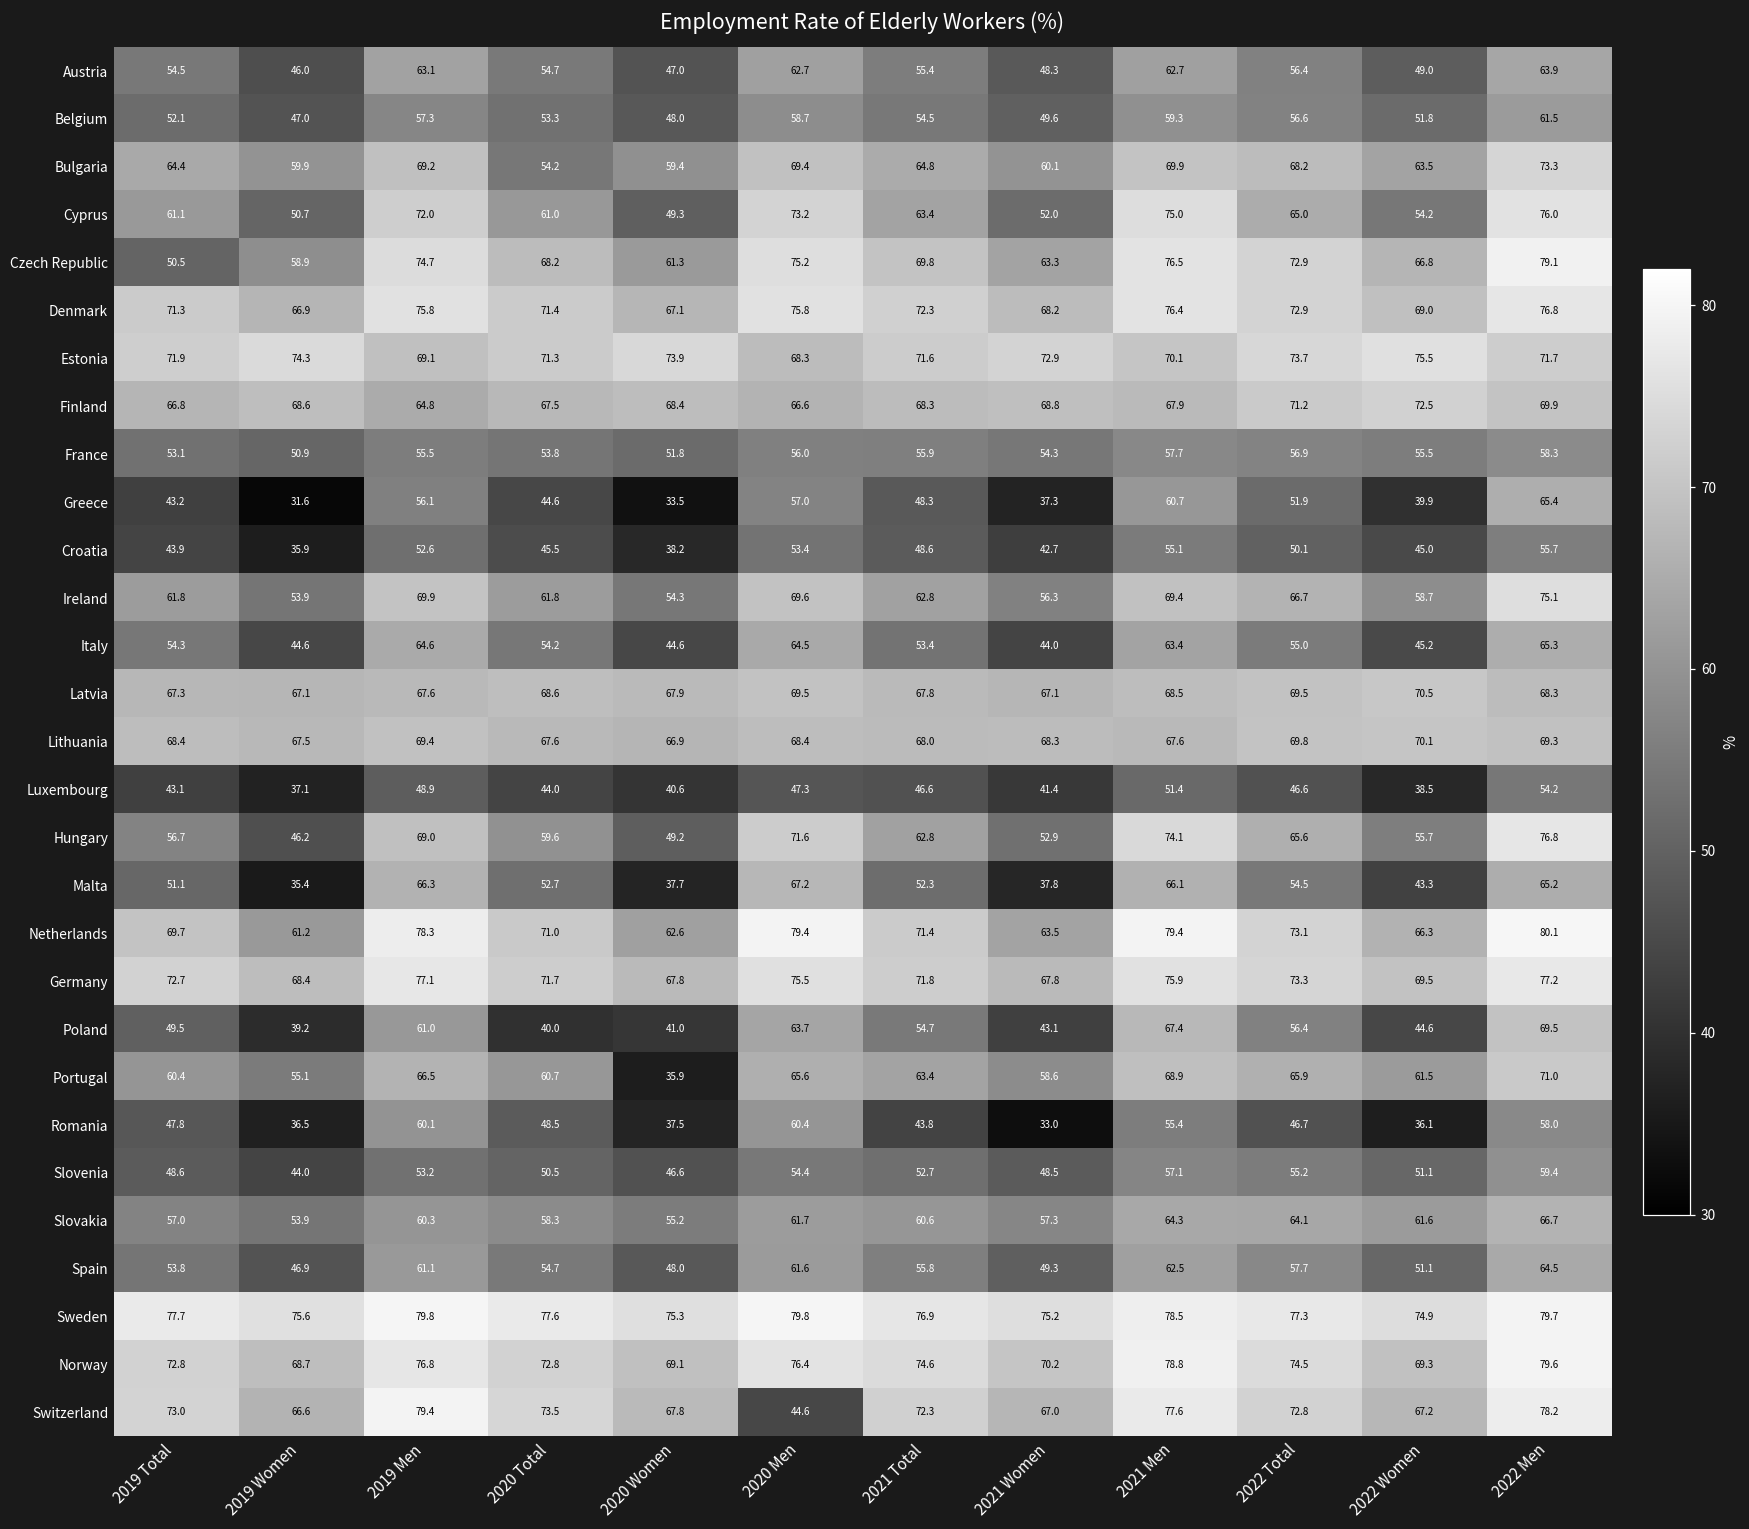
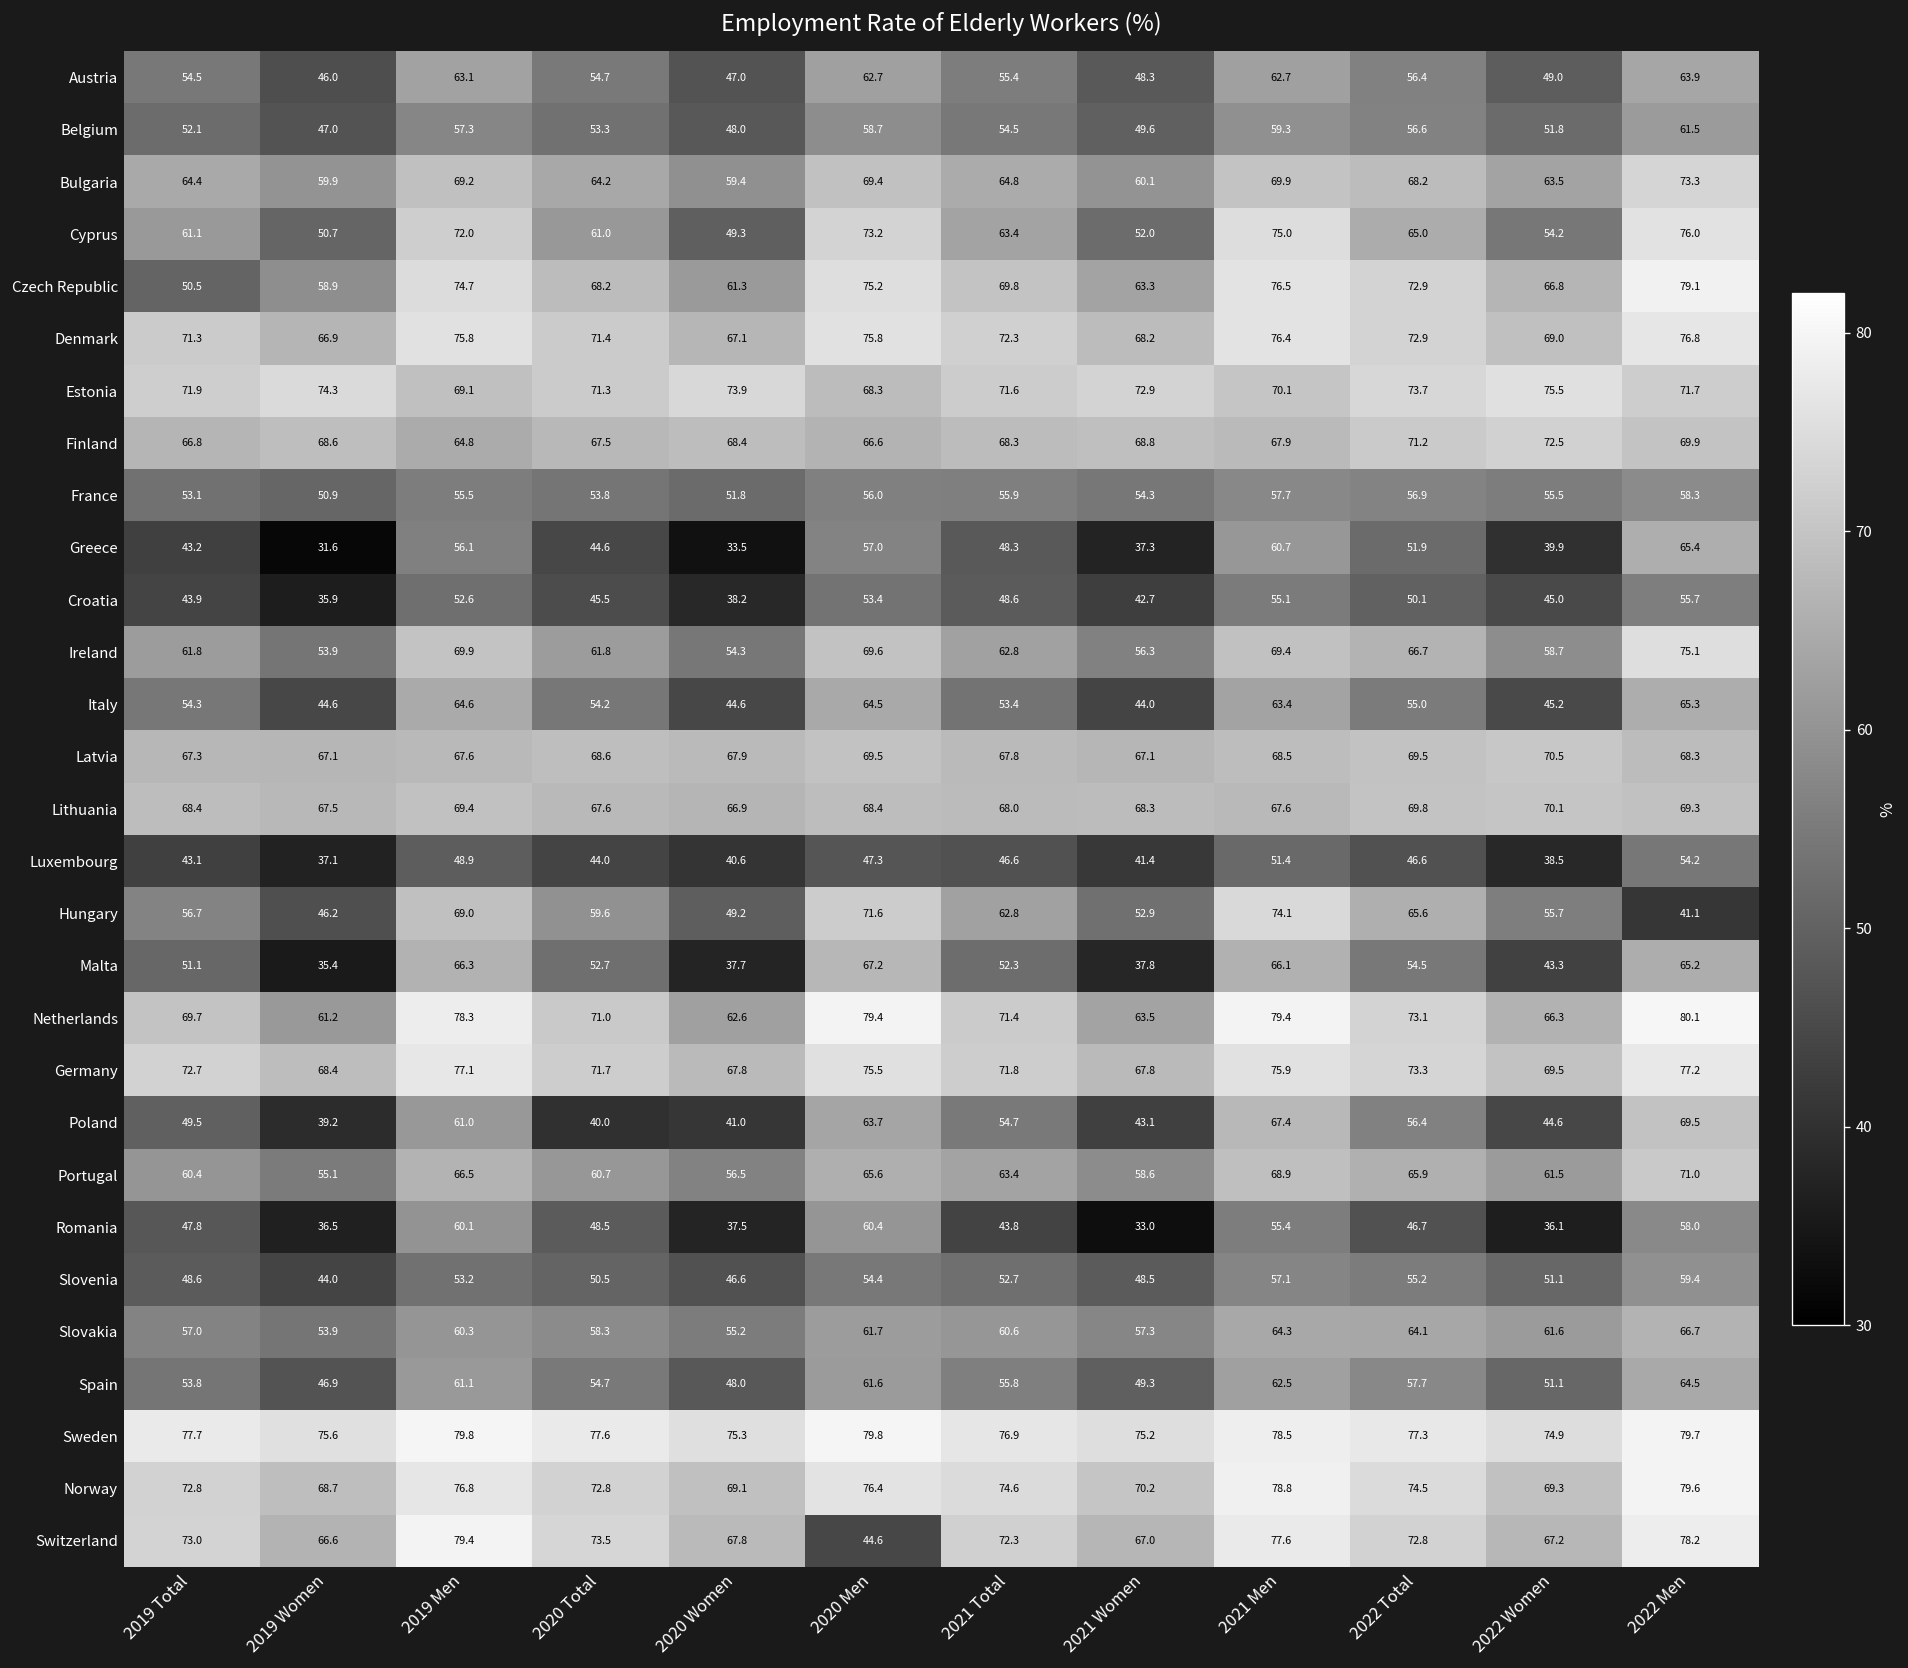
Bulgaria, 2020 Total: 54.2 -> 64.2
Hungary, 2022 Men: 76.8 -> 41.1
Portugal, 2020 Women: 35.9 -> 56.5
